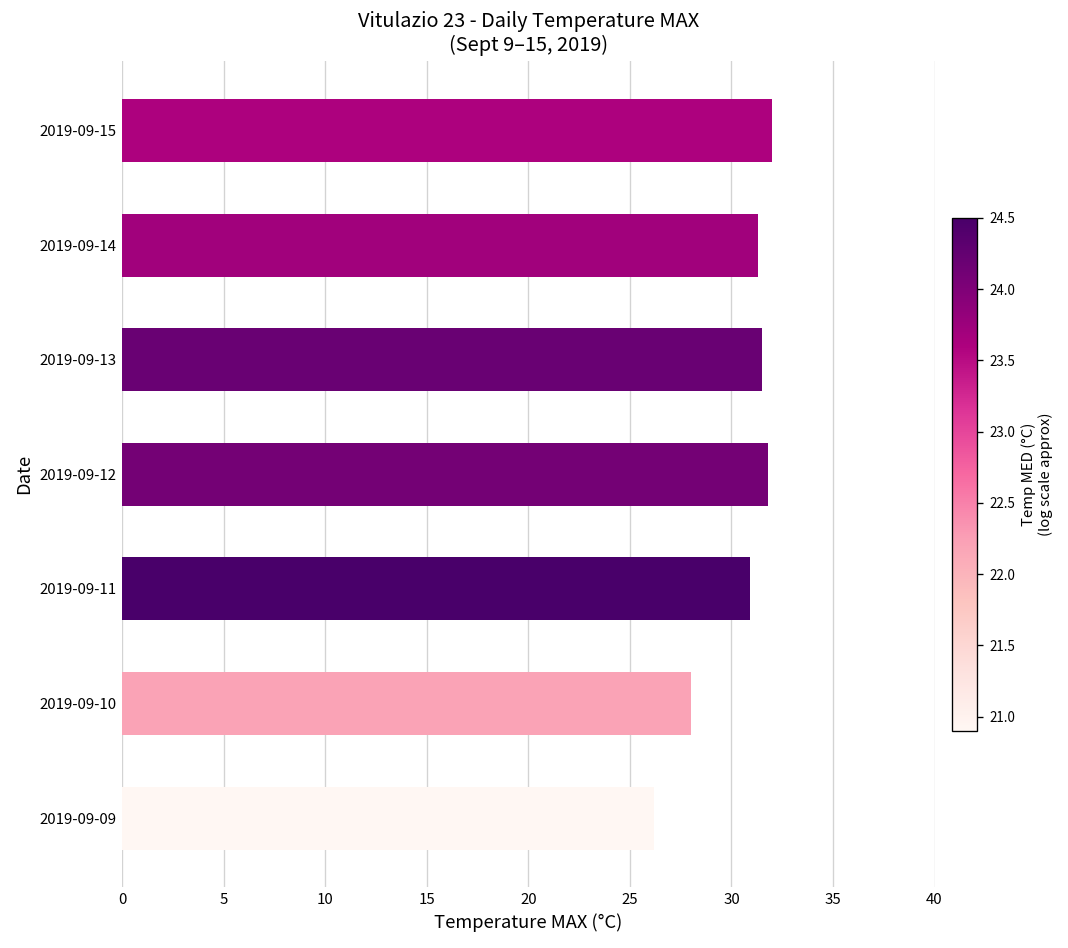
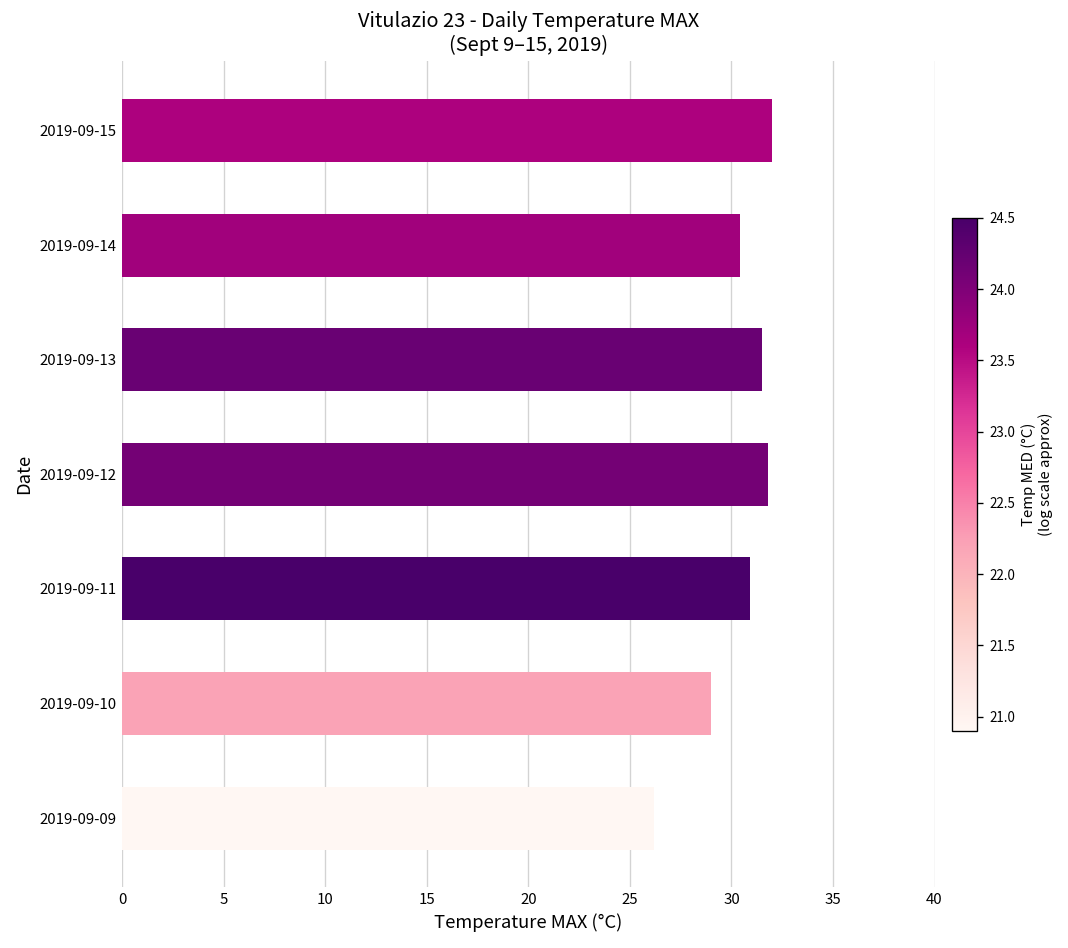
2019-09-14: 31.3 -> 30.4
2019-09-10: 28 -> 29
